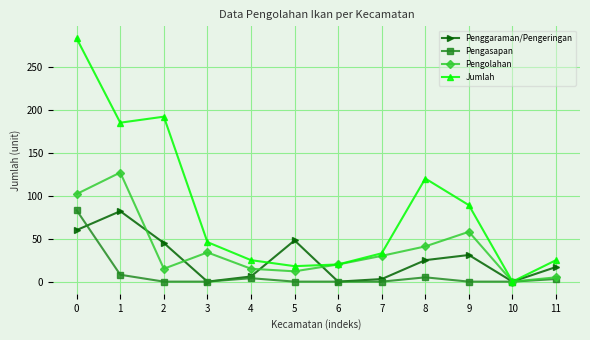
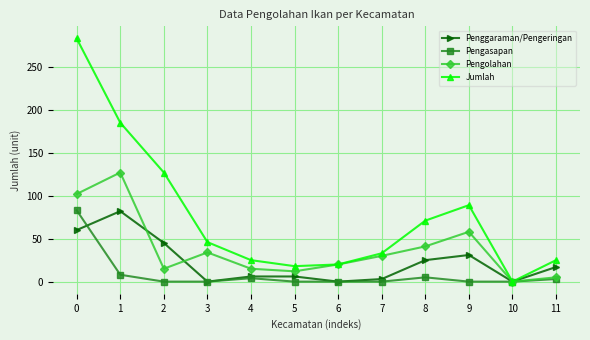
Jumlah, 2: 190 -> 130
Penggaraman/Pengeringan, 5: 50 -> 10
Jumlah, 8: 120 -> 70
